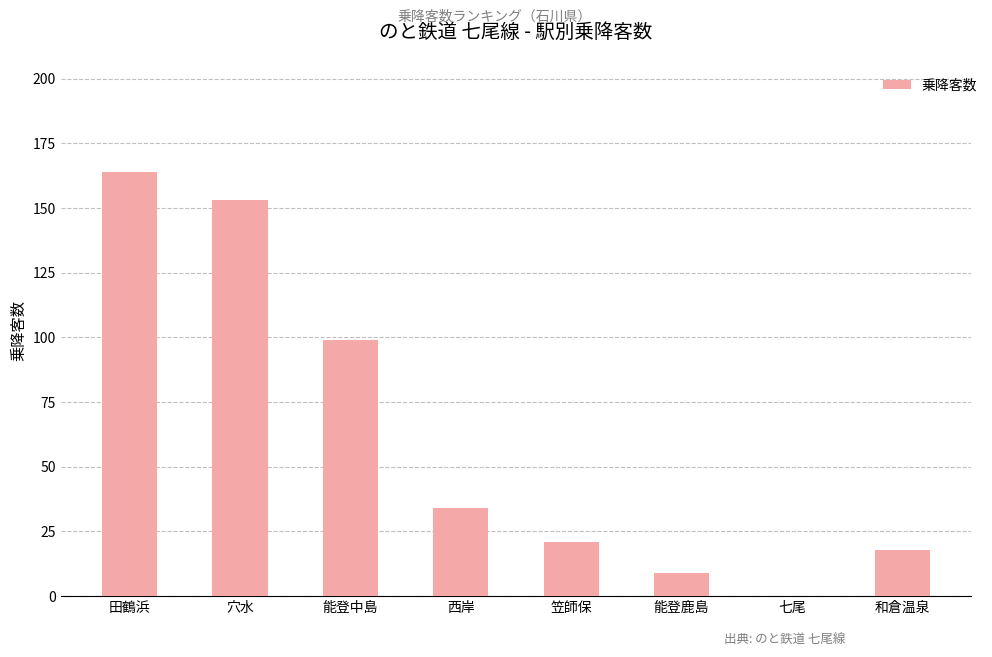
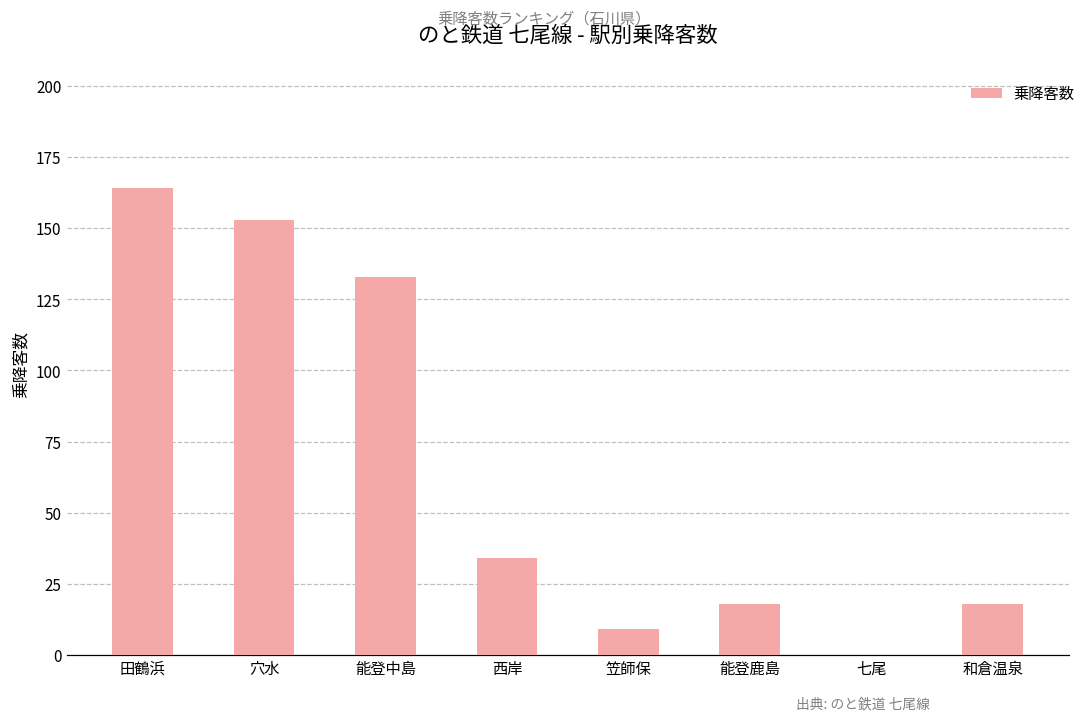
能登中島: 99 -> 133
笠師保: 21 -> 9
能登鹿島: 9 -> 18
